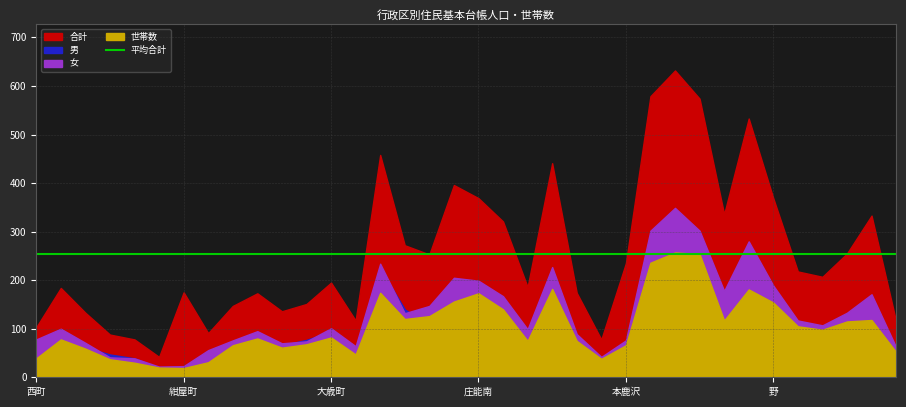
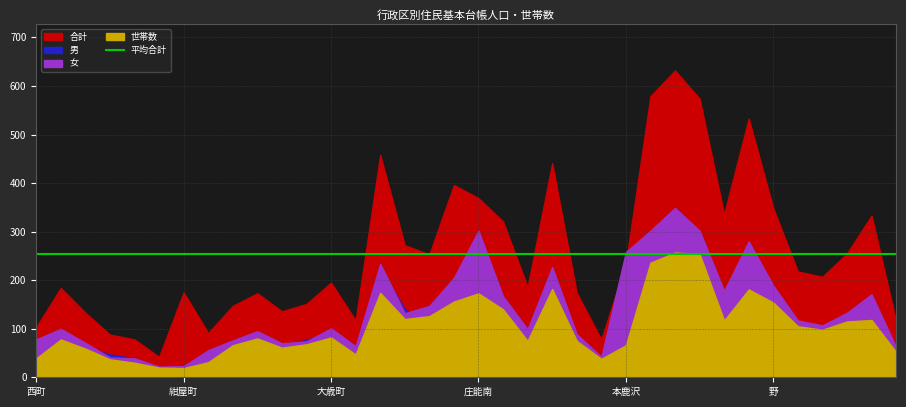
女, 庄能南: 200 -> 300
女, 本鹿沢: 80 -> 260
合計, 野: 370 -> 350
